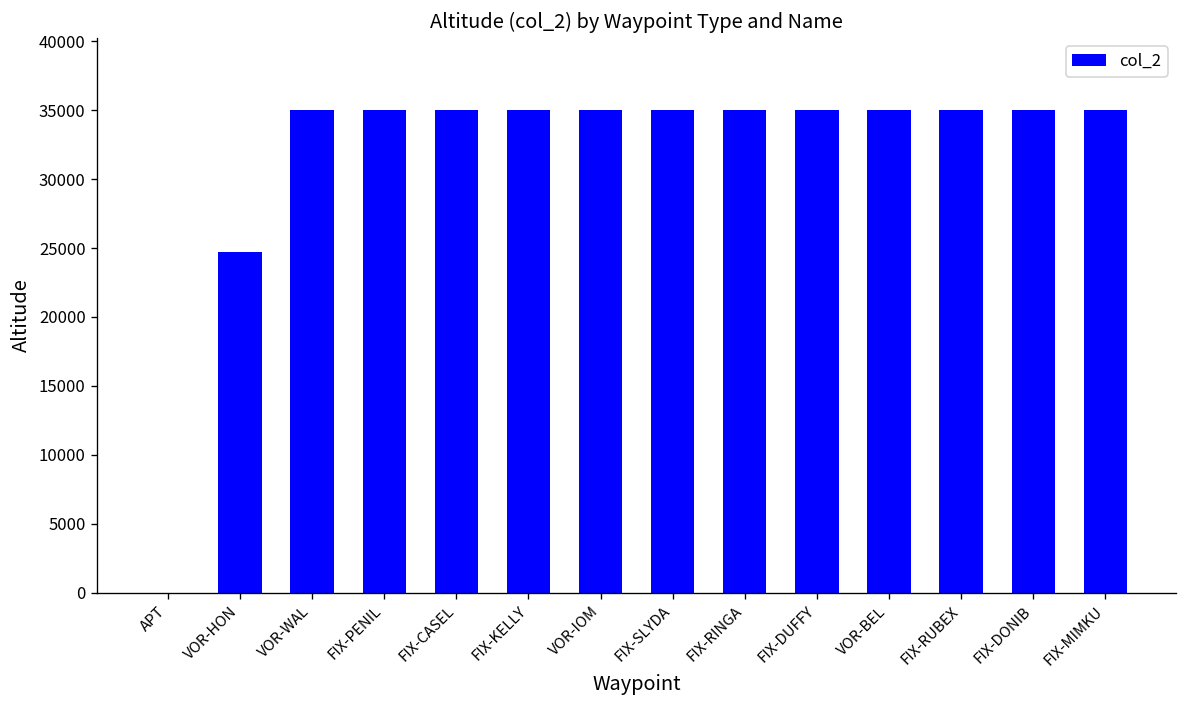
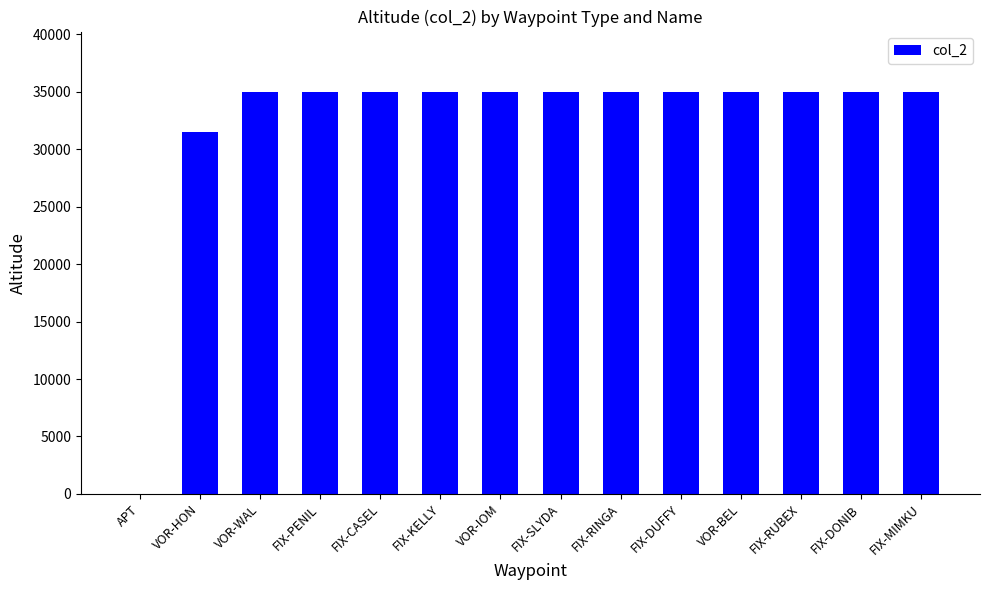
VOR-HON: 24700 -> 31500
